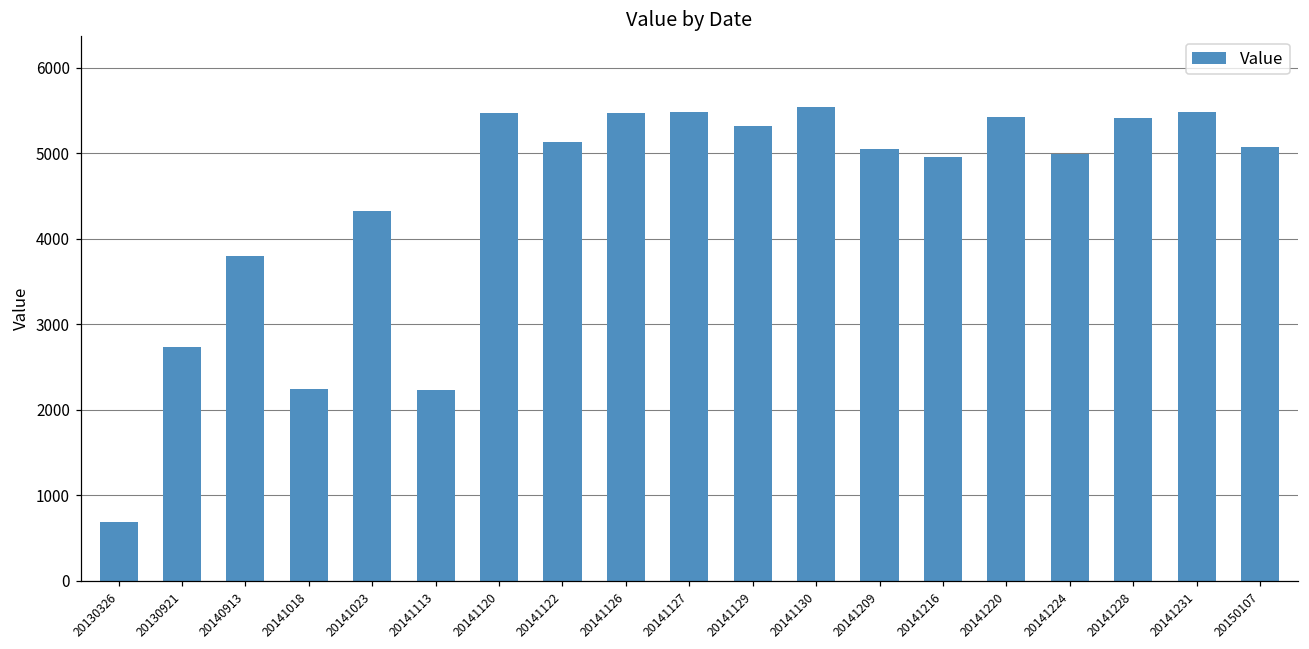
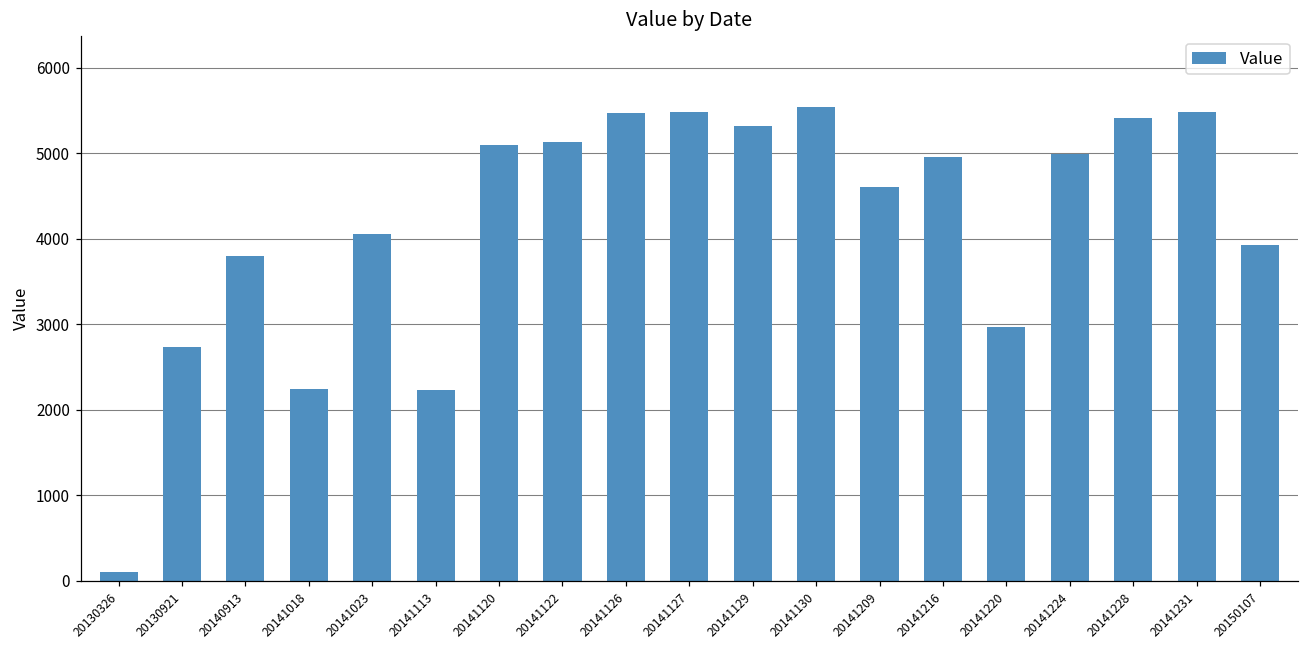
20130326: 700 -> 100
20141023: 4300 -> 4100
20141120: 5500 -> 5100
20141209: 5100 -> 4600
20141220: 5400 -> 3000
20150107: 5100 -> 3900
